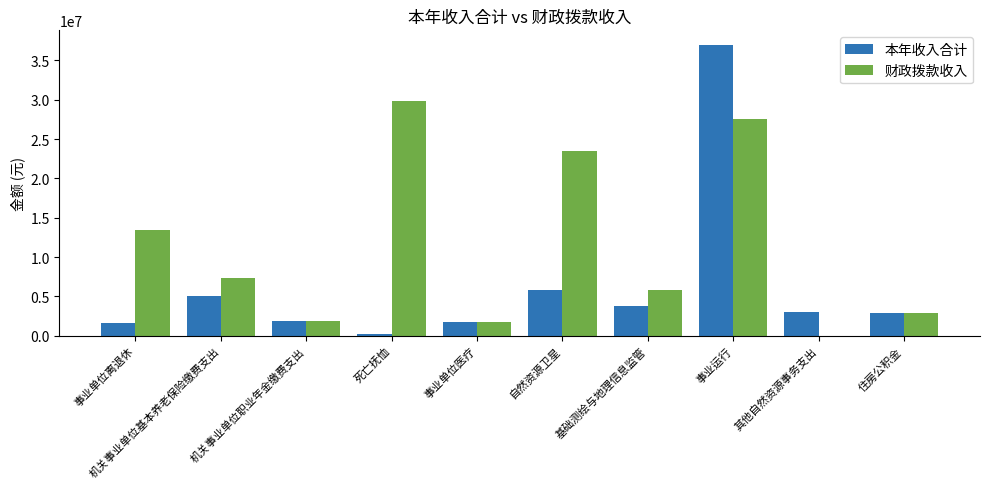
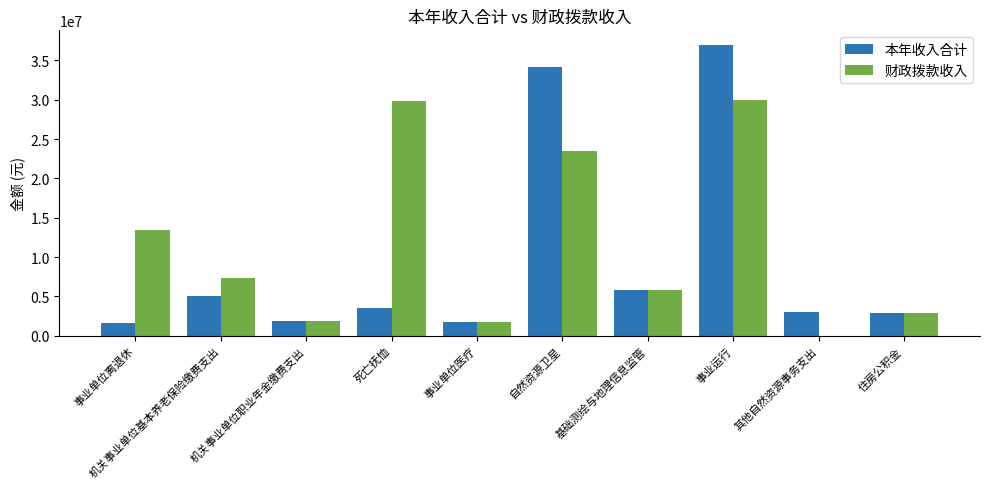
本年收入合计, 死亡抚恤: 0 -> 4000000
本年收入合计, 自然资源卫星: 6000000 -> 34000000
本年收入合计, 基础测绘与地理信息监管: 4000000 -> 6000000
财政拨款收入, 事业运行: 28000000 -> 30000000
